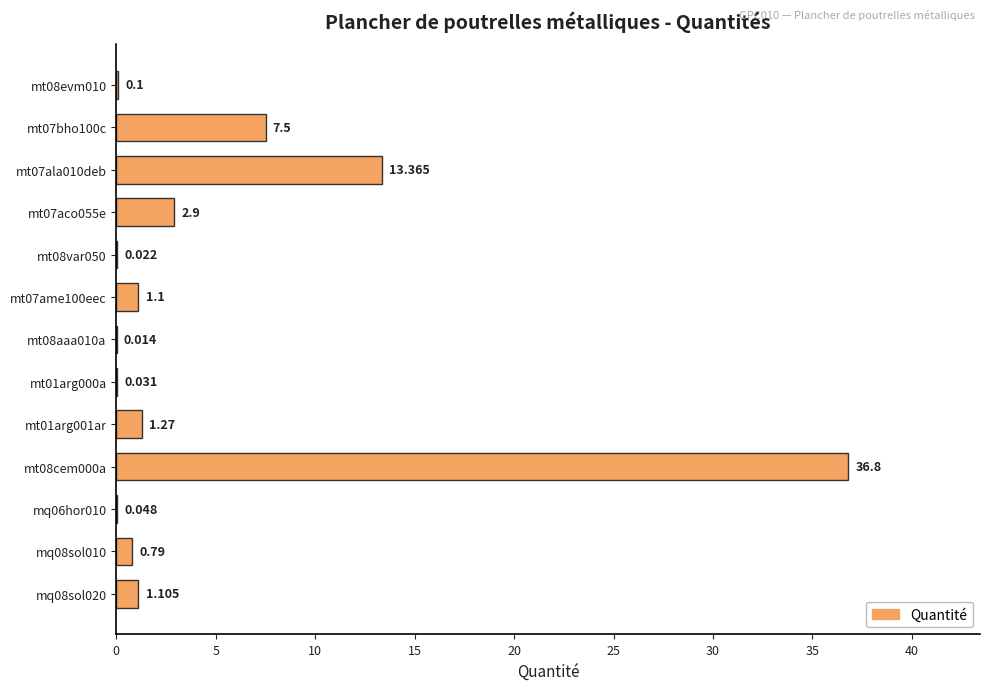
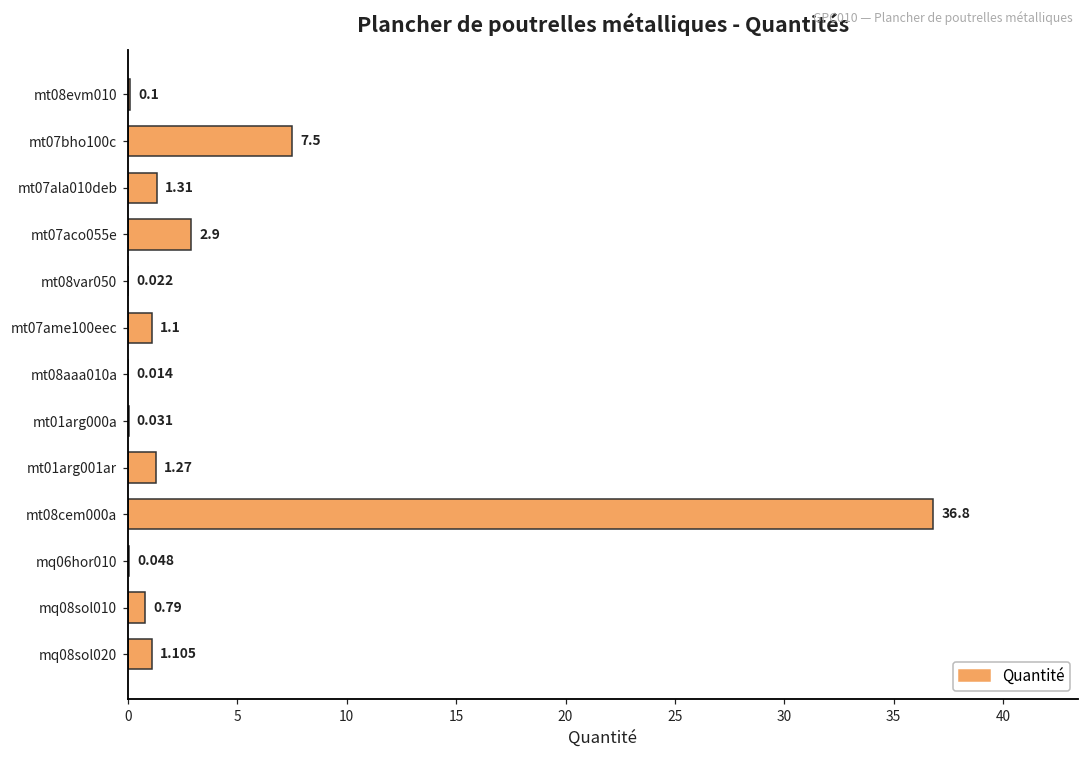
mt07ala010deb: 13.365 -> 1.31
